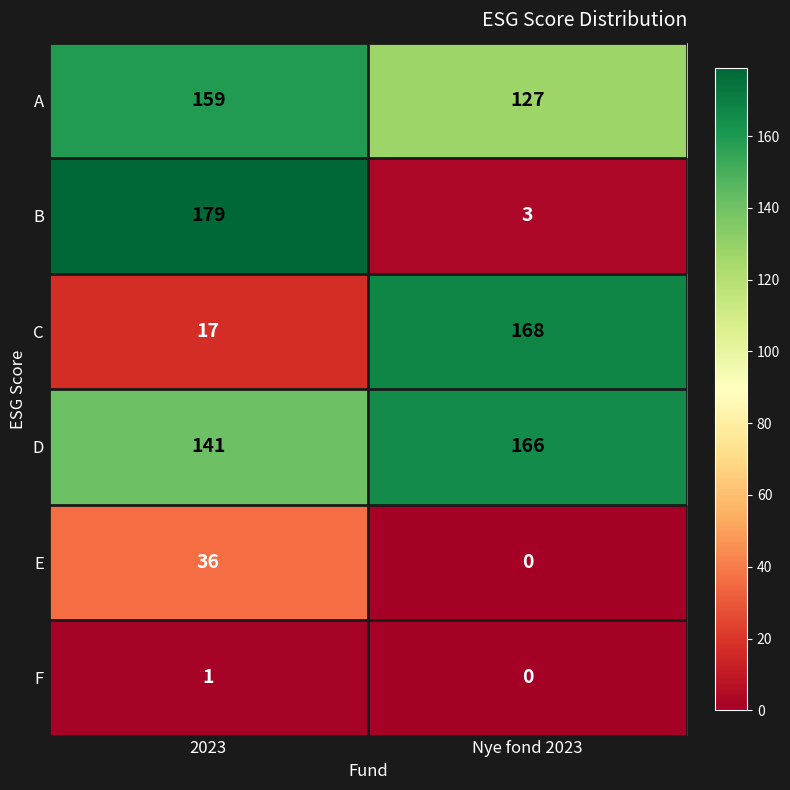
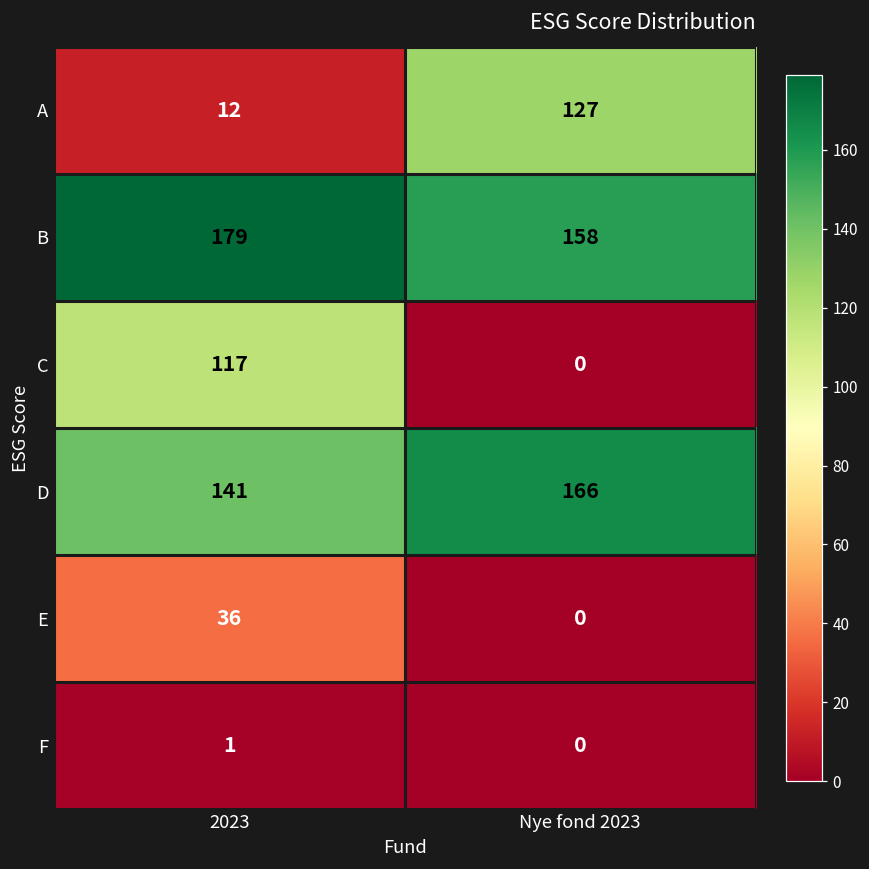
A, 2023: 159 -> 12
B, Nye fond 2023: 3 -> 158
C, 2023: 17 -> 117
C, Nye fond 2023: 168 -> 0
